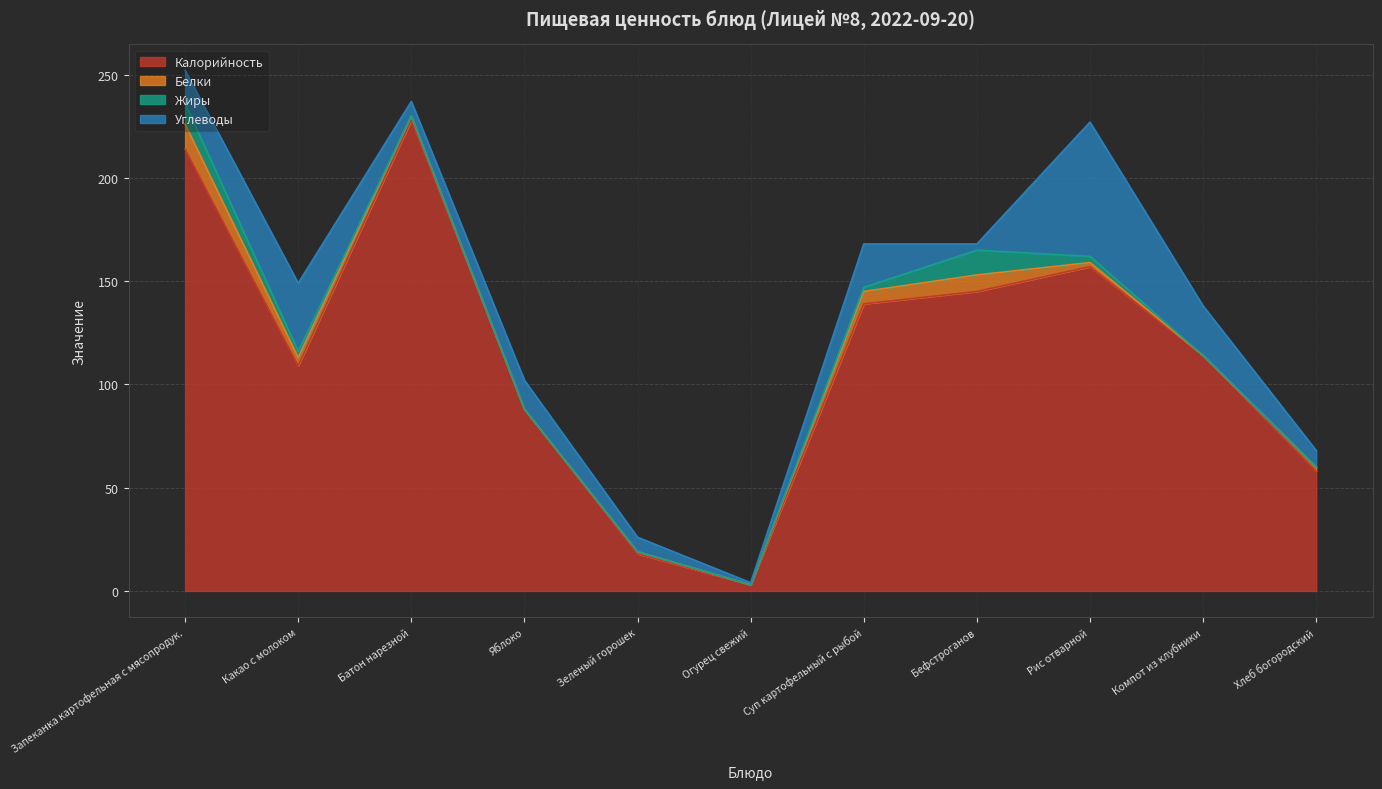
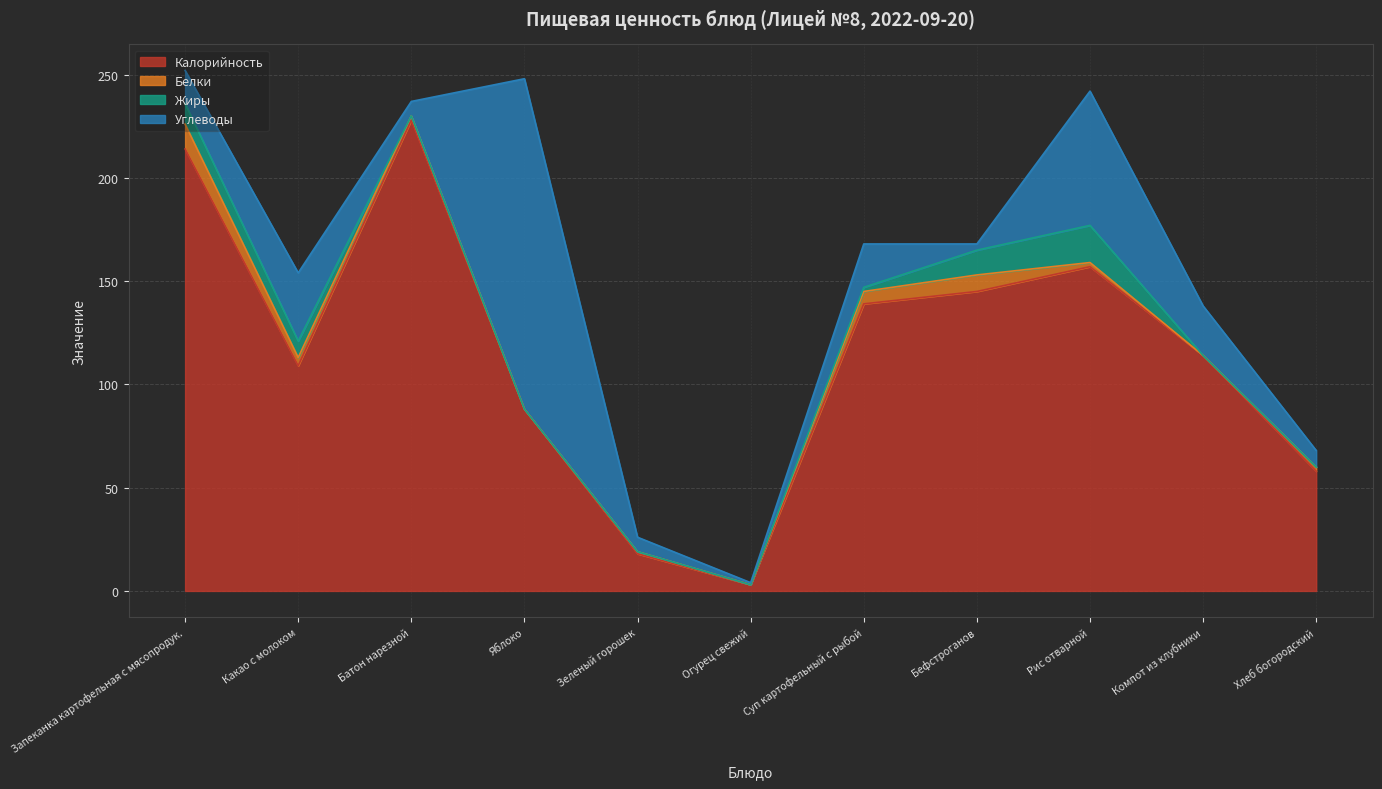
Жиры, Какао с молоком: 3 -> 8
Углеводы, Яблоко: 14 -> 160
Жиры, Рис отварной: 3 -> 18
